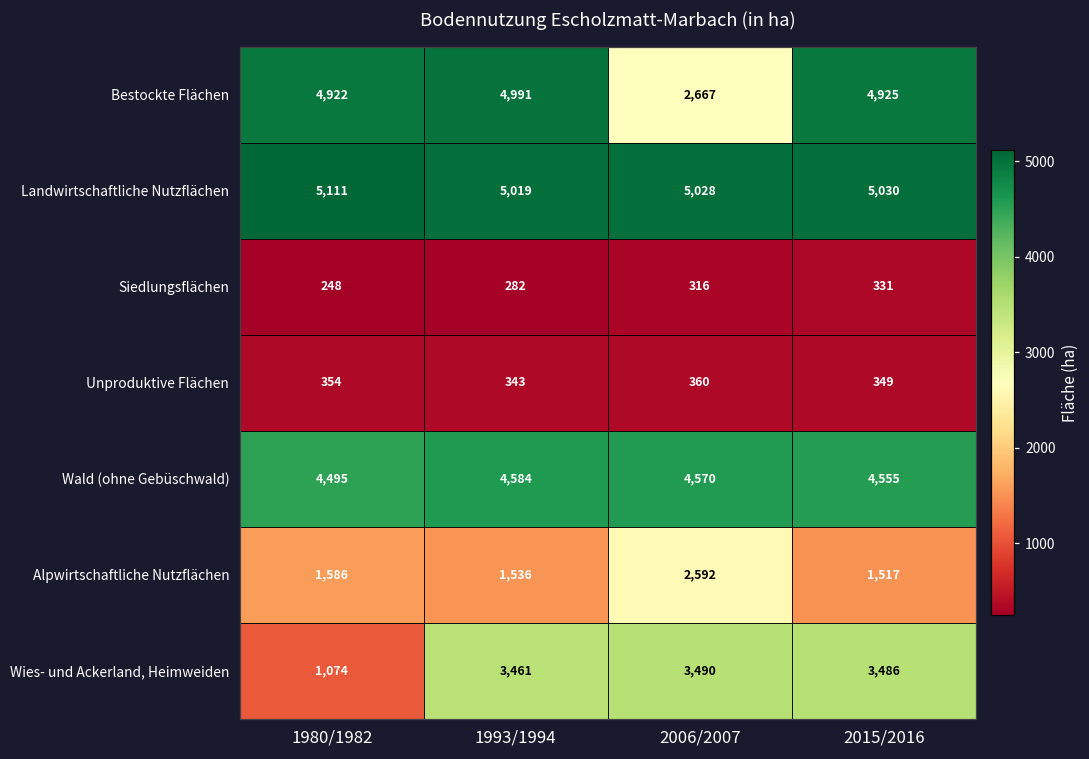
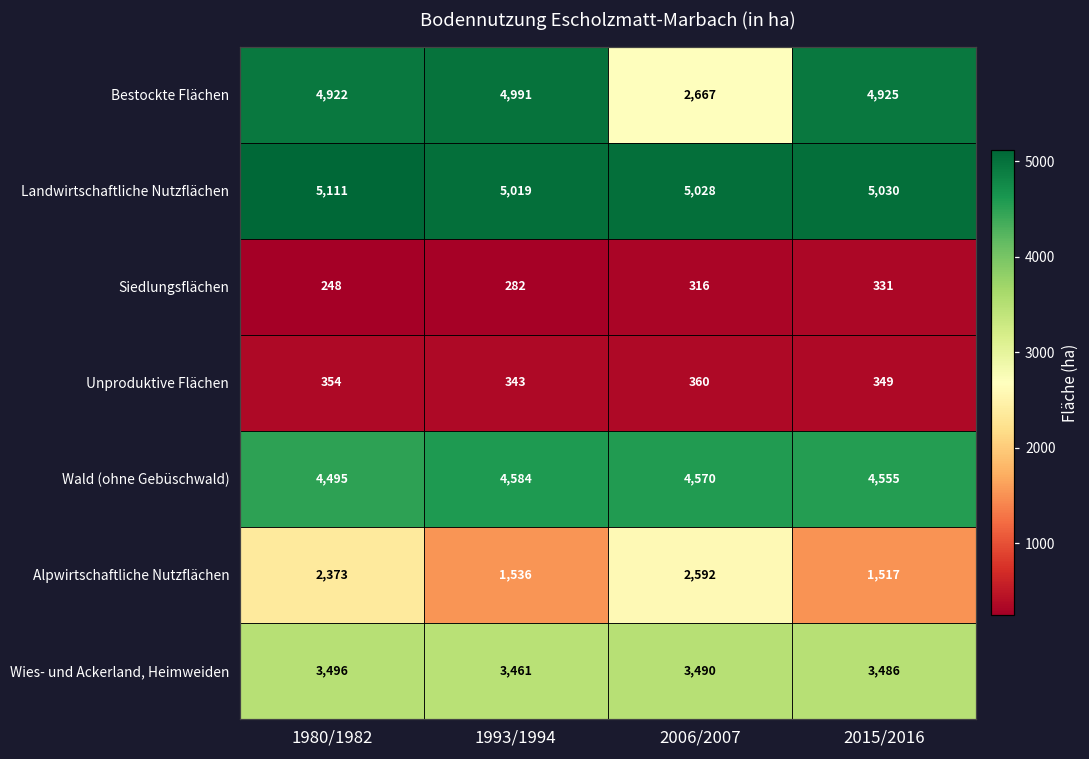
Alpwirtschaftliche Nutzflächen, 1980/1982: 1,586 -> 2,373
Wies- und Ackerland, Heimweiden, 1980/1982: 1,074 -> 3,496
